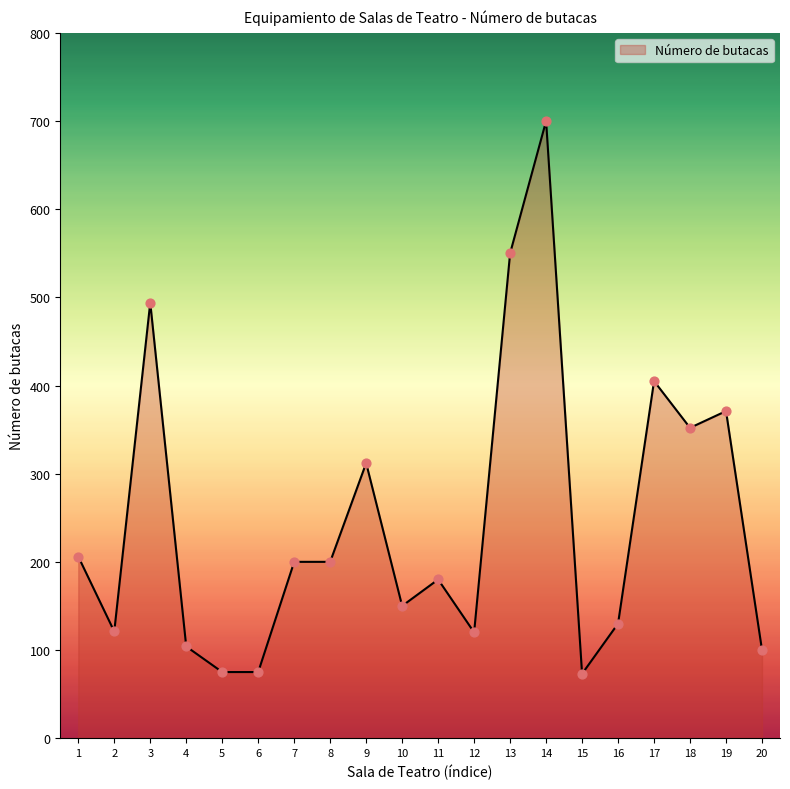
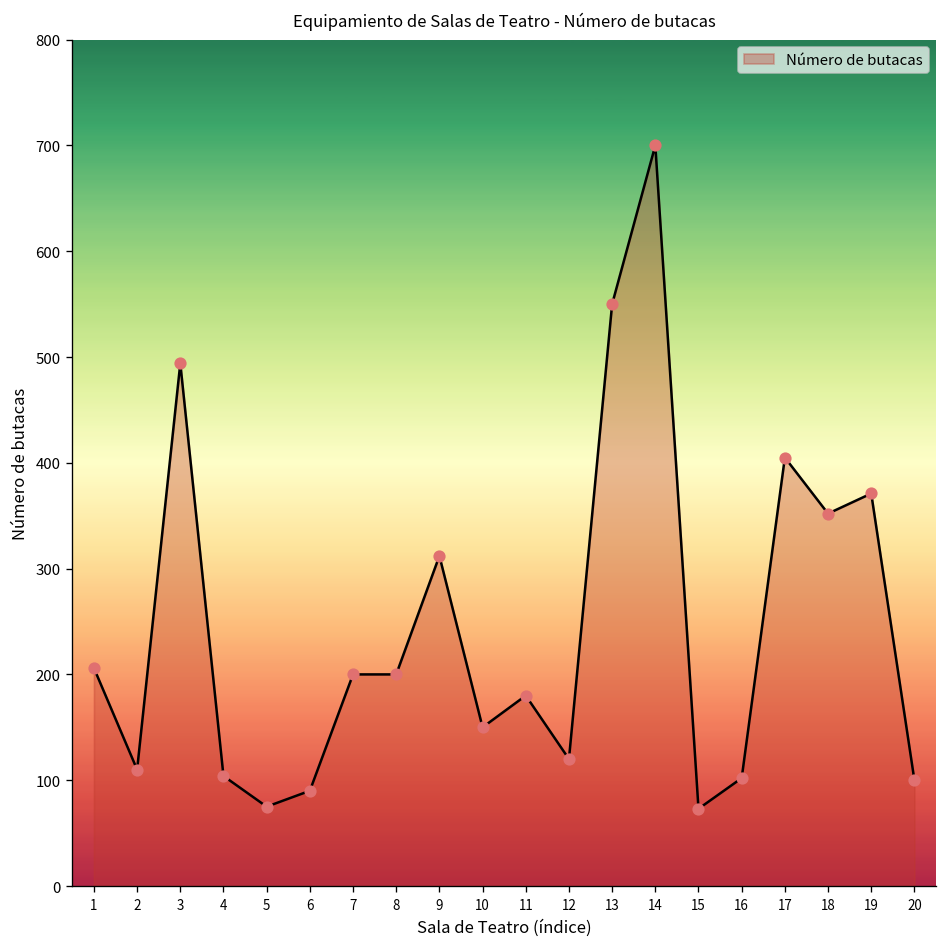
2: 120 -> 110
6: 80 -> 90
16: 130 -> 100
